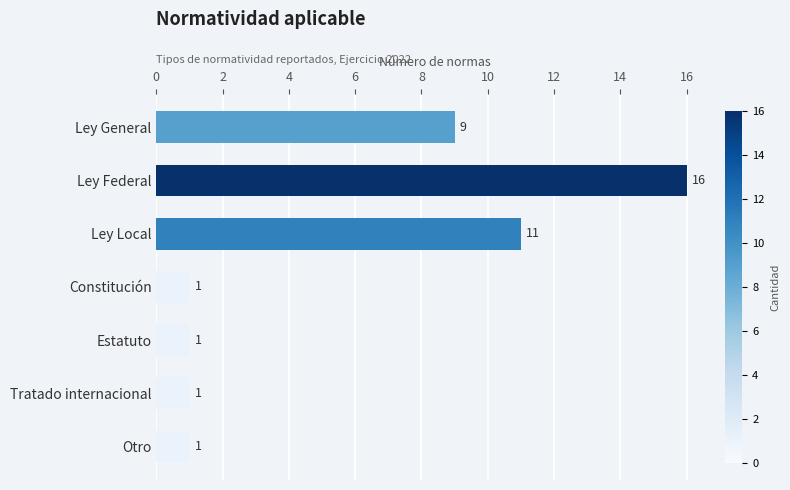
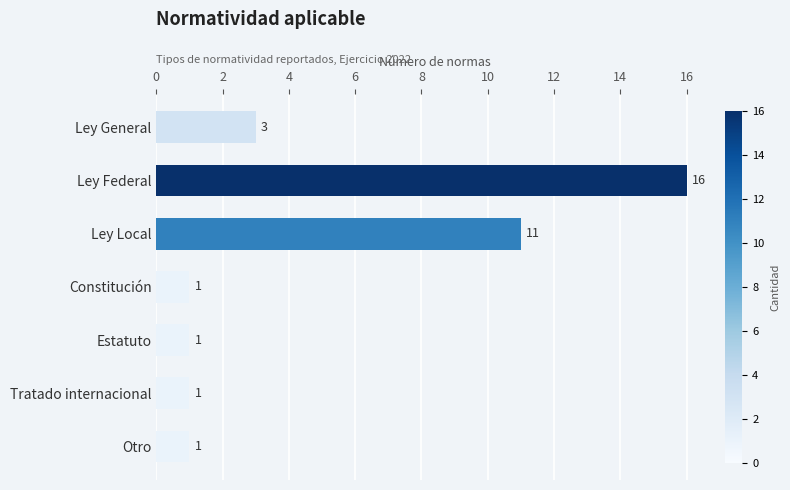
Ley General: 9 -> 3
